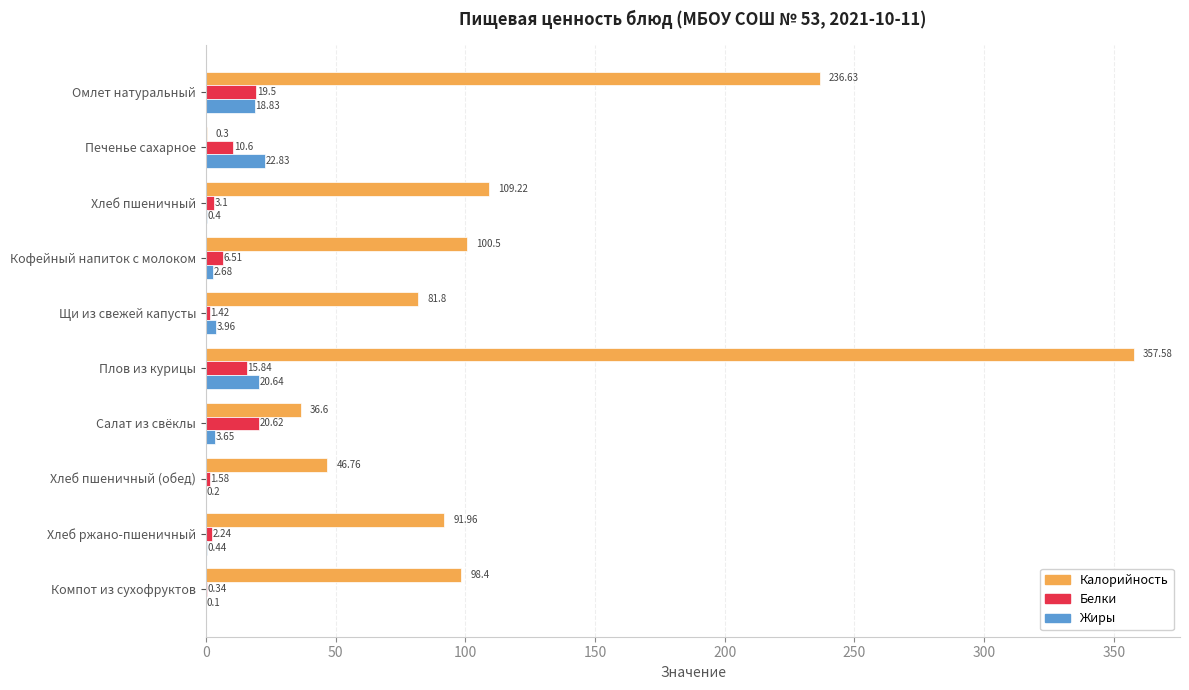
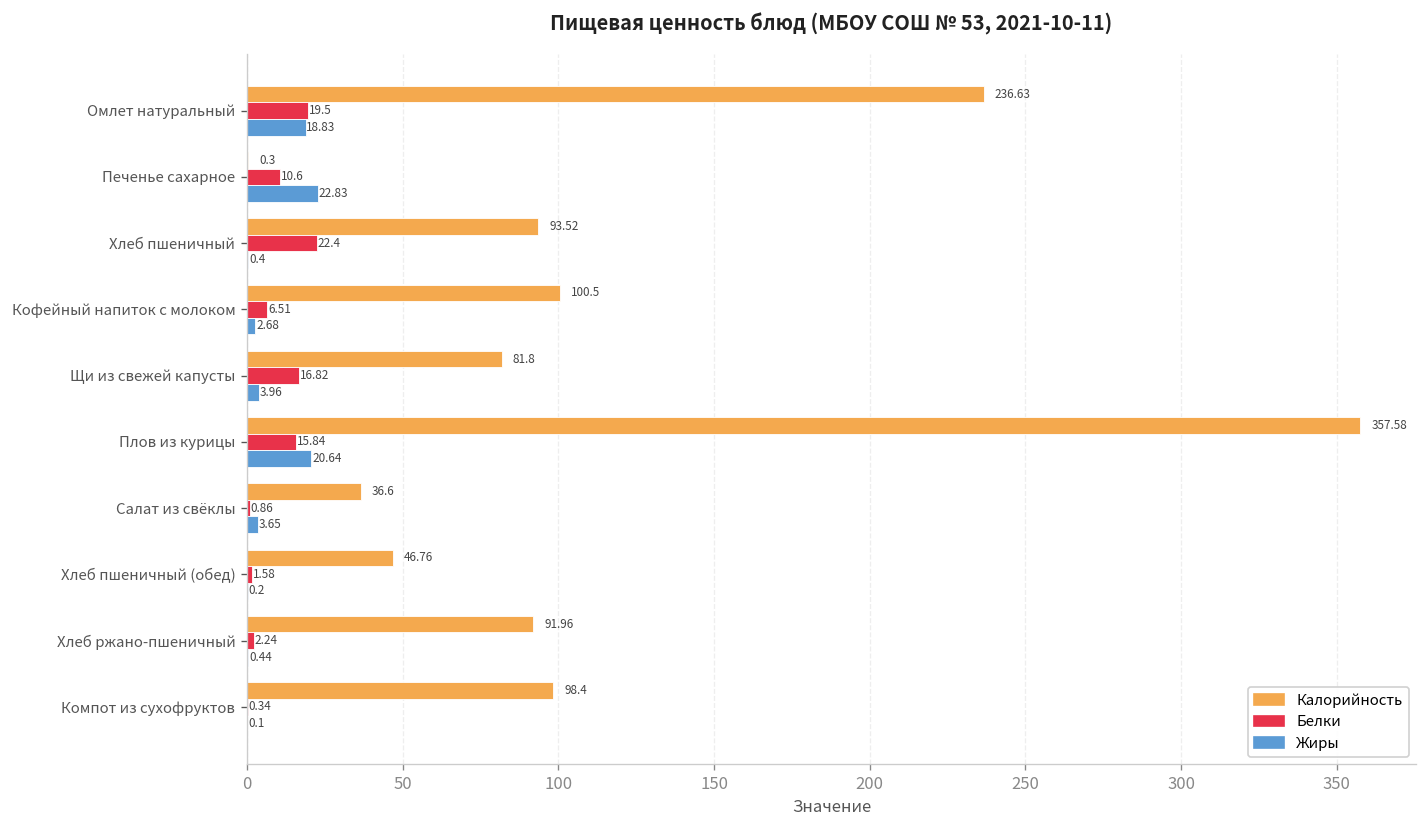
Калорийность, Хлеб пшеничный: 109.22 -> 93.52
Белки, Хлеб пшеничный: 3.1 -> 22.4
Белки, Щи из свежей капусты: 1.42 -> 16.82
Белки, Салат из свёклы: 20.62 -> 0.86
